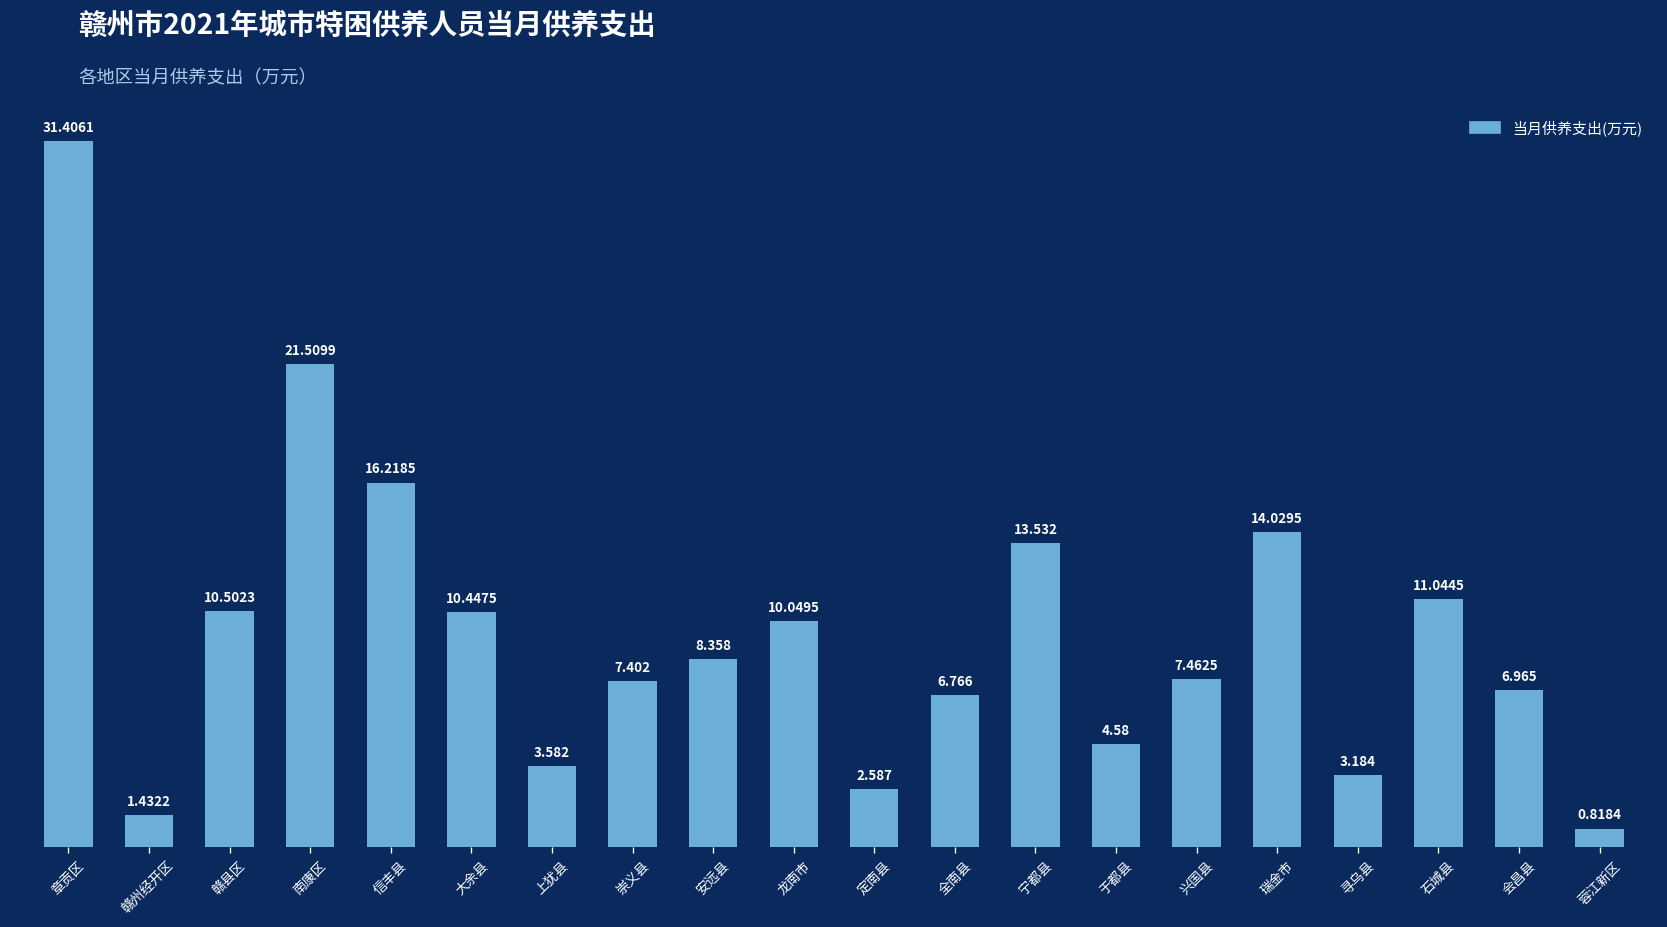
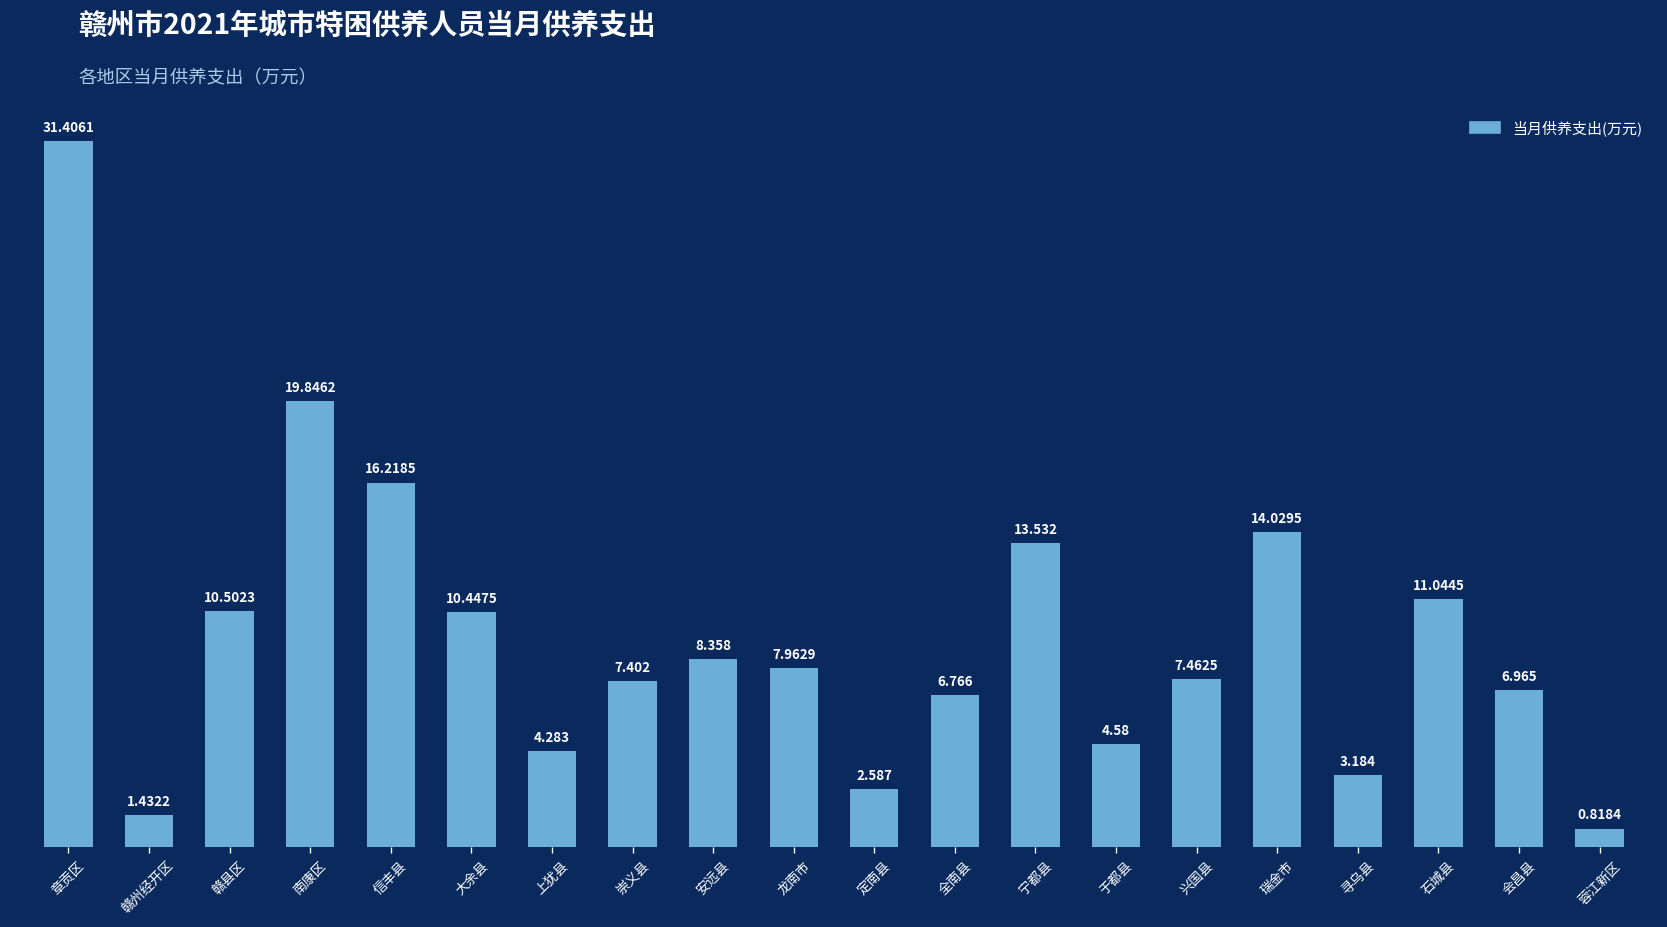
南康区: 21.5099 -> 19.8462
上犹县: 3.582 -> 4.283
龙南市: 10.0495 -> 7.9629
